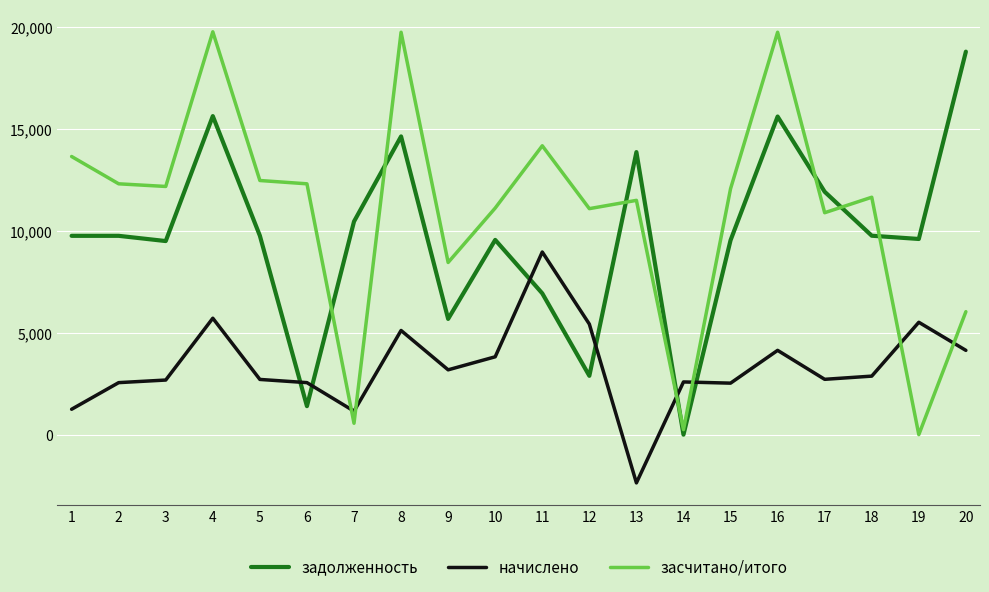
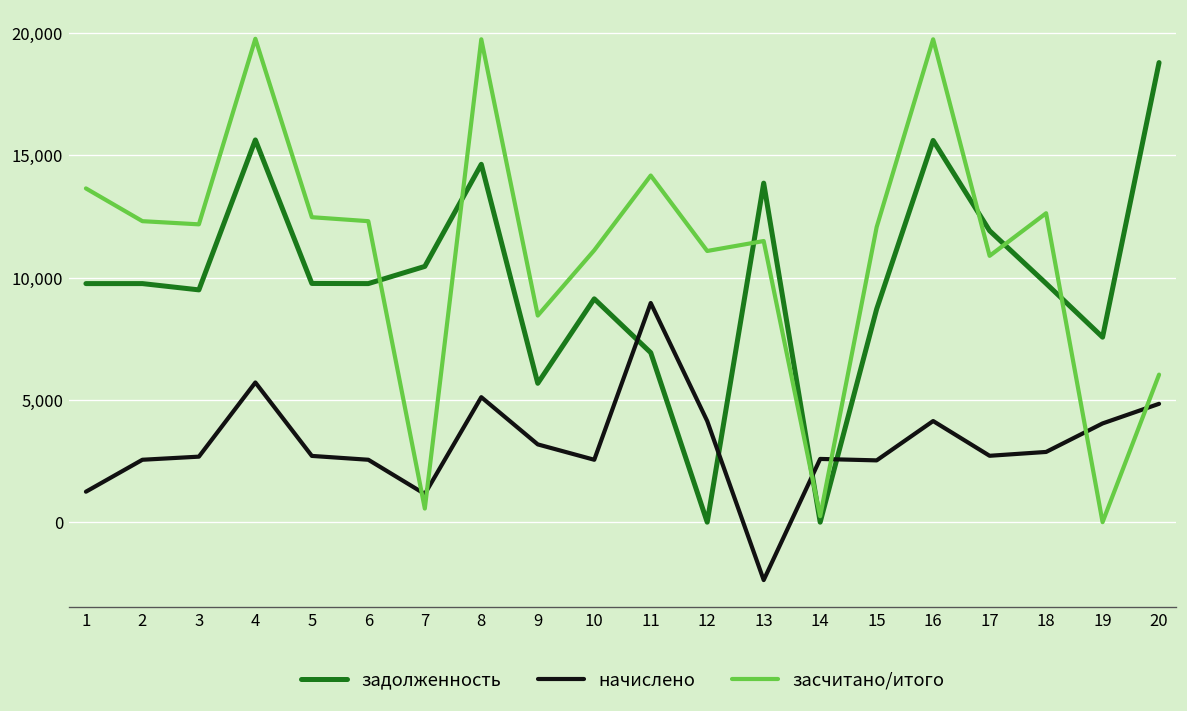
задолженность, 6: 1,400 -> 9,800
задолженность, 10: 9,600 -> 9,100
начислено, 10: 3,800 -> 2,600
задолженность, 12: 2,900 -> 0
начислено, 12: 5,400 -> 4,100
задолженность, 15: 9,500 -> 8,700
засчитано/итого, 18: 11,700 -> 12,600
задолженность, 19: 9,600 -> 7,600
начислено, 19: 5,500 -> 4,000
начислено, 20: 4,100 -> 4,800
